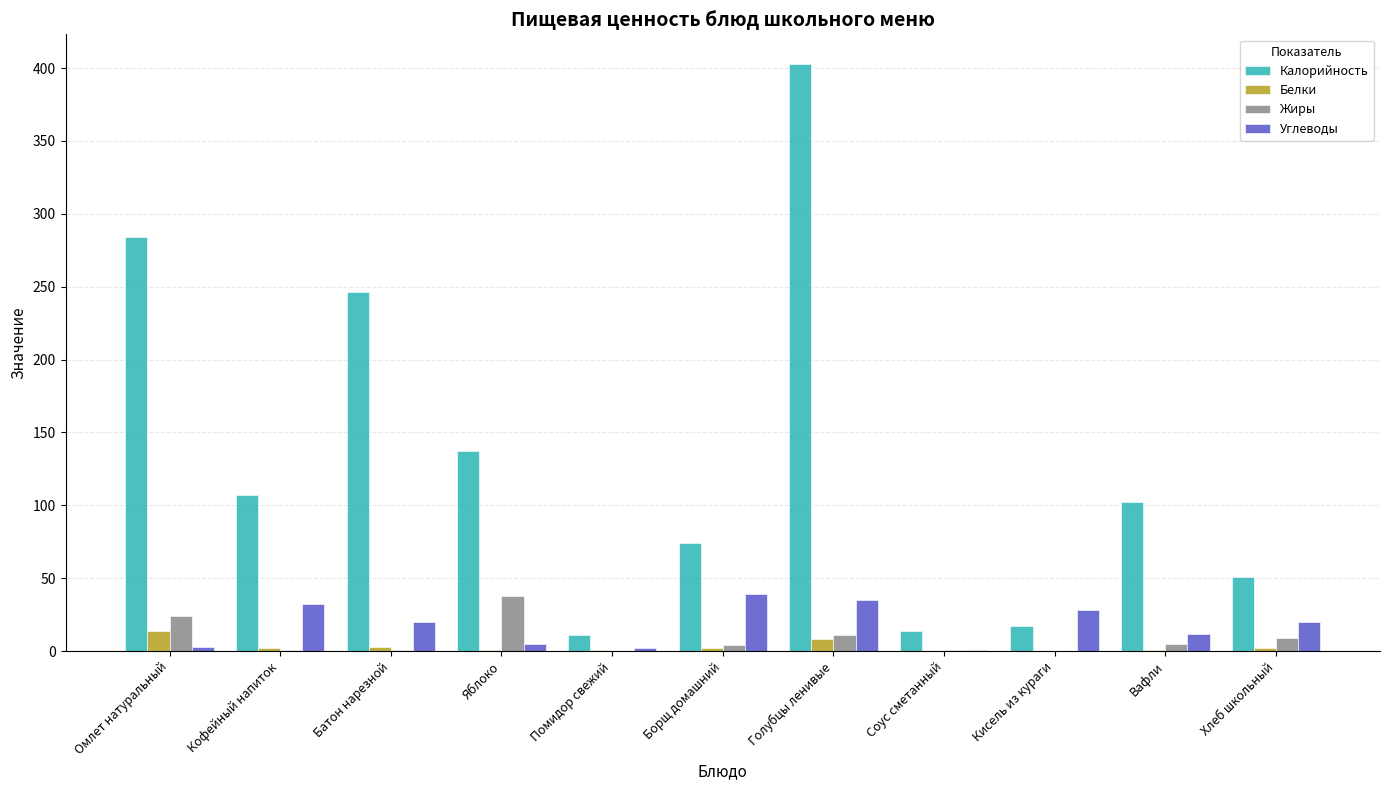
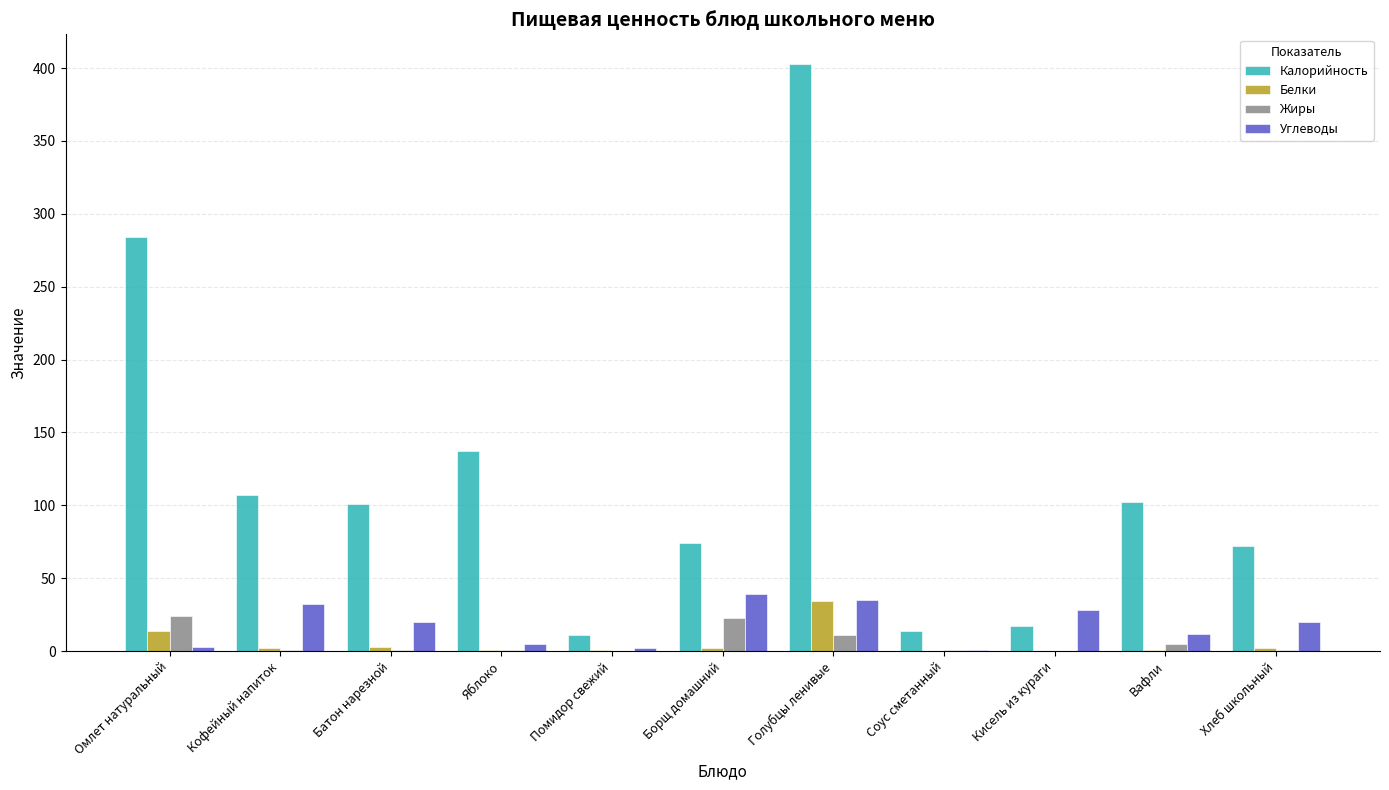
Калорийность, Батон нарезной: 246 -> 101
Жиры, Яблоко: 38 -> 1
Жиры, Борщ домашний: 4 -> 23
Белки, Голубцы ленивые: 8 -> 34
Калорийность, Хлеб школьный: 51 -> 72
Жиры, Хлеб школьный: 9 -> 1
